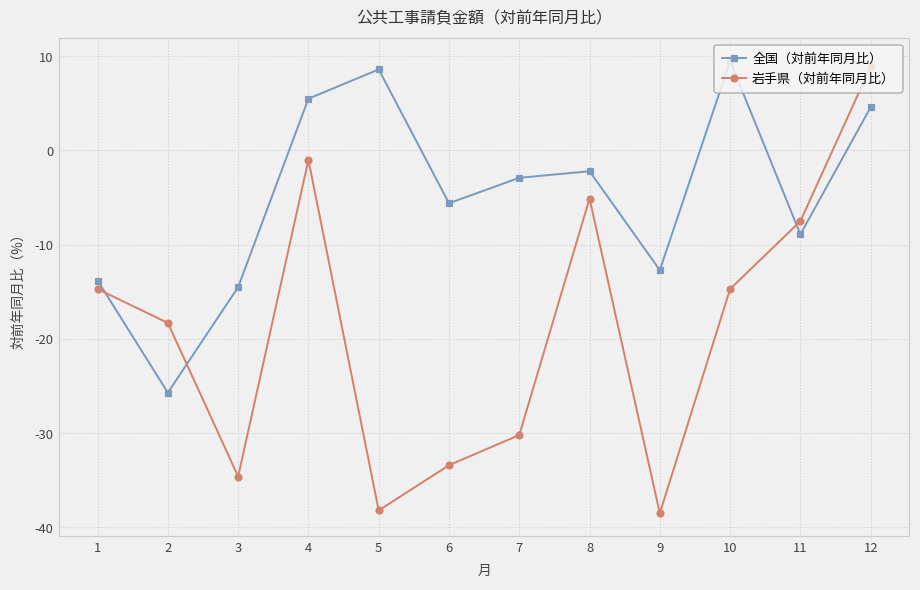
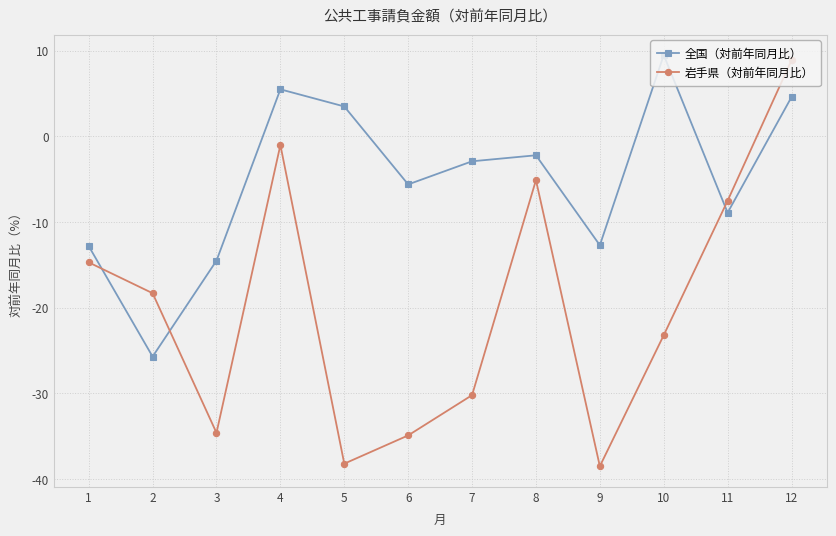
全国（対前年同月比）, 1: -14 -> -13
全国（対前年同月比）, 5: 9 -> 4
岩手県（対前年同月比）, 6: -33 -> -35
岩手県（対前年同月比）, 10: -15 -> -23
